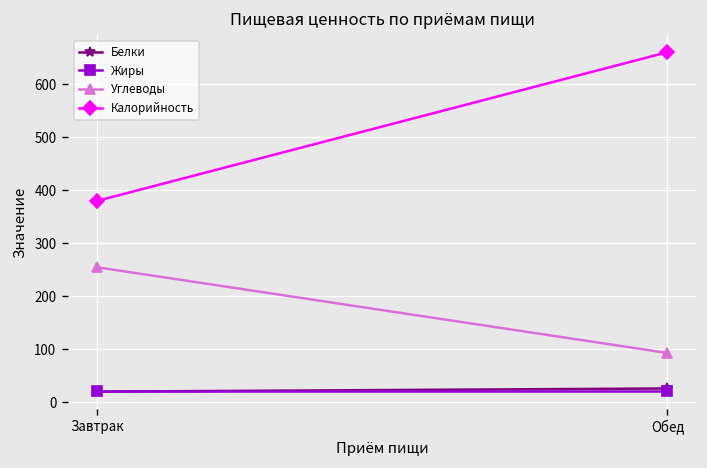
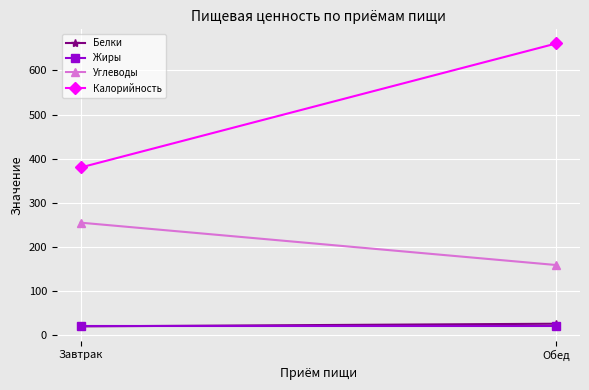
Углеводы, Обед: 90 -> 160
